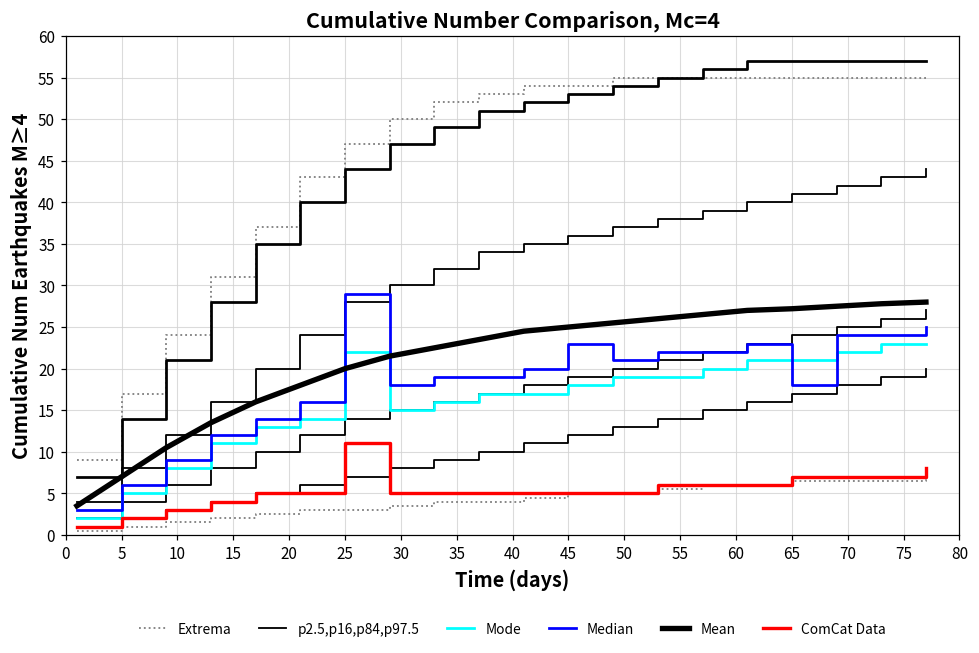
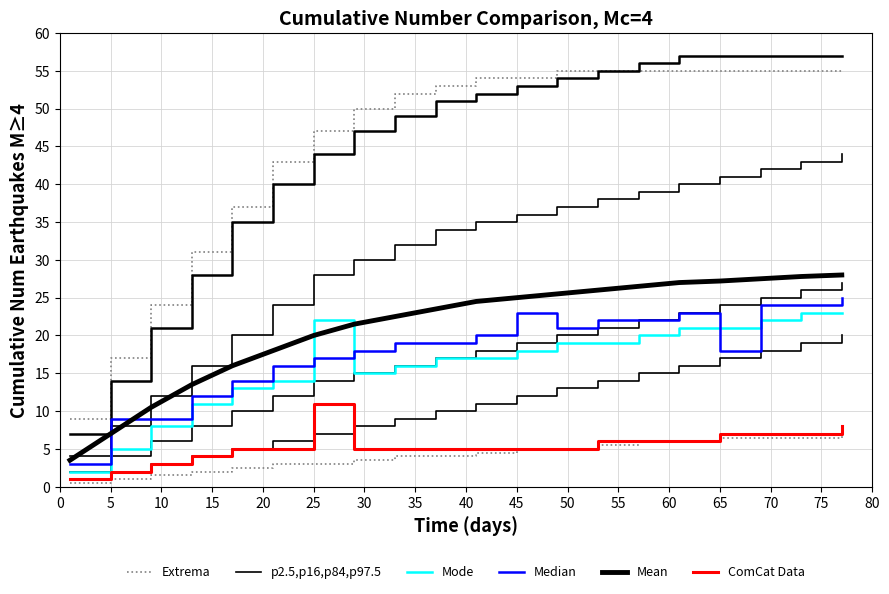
Median, 5: 6 -> 9
Median, 25: 29 -> 17
